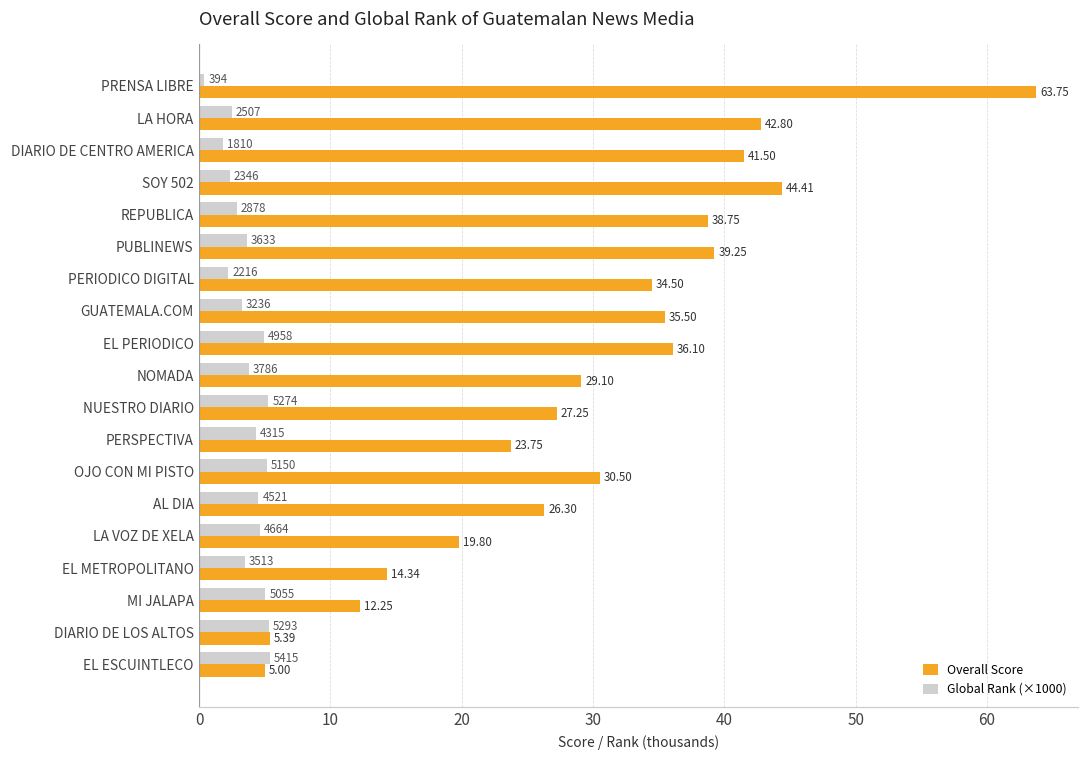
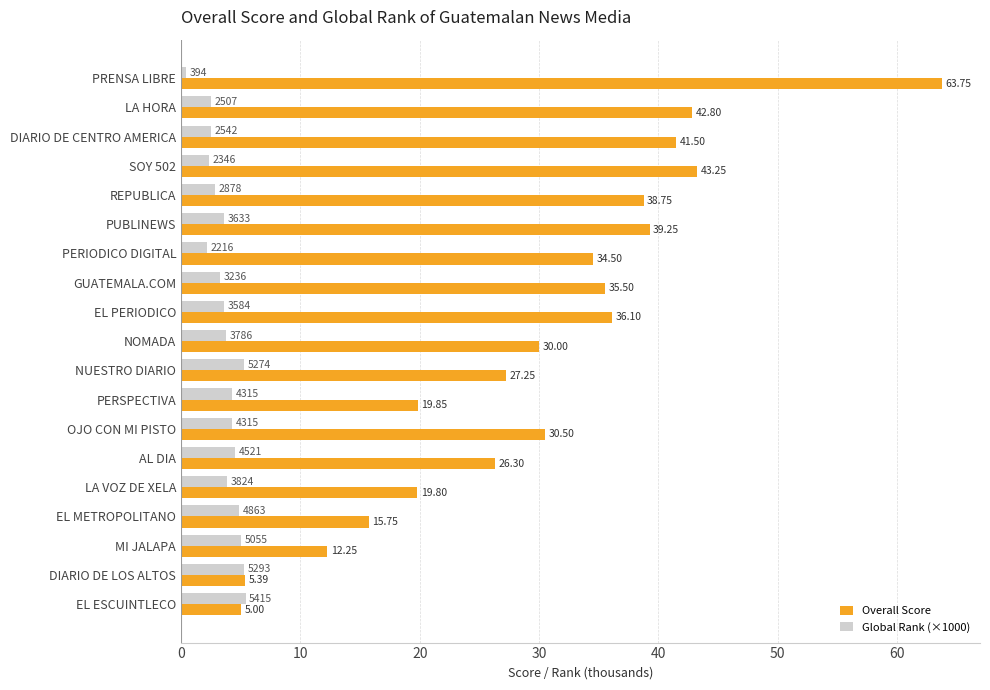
Global Rank (×1000), DIARIO DE CENTRO AMERICA: 1810 -> 2542
Overall Score, SOY 502: 44.41 -> 43.25
Global Rank (×1000), EL PERIODICO: 4958 -> 3584
Overall Score, NOMADA: 29.10 -> 30.00
Overall Score, PERSPECTIVA: 23.75 -> 19.85
Global Rank (×1000), OJO CON MI PISTO: 5150 -> 4315
Global Rank (×1000), LA VOZ DE XELA: 4664 -> 3824
Global Rank (×1000), EL METROPOLITANO: 3513 -> 4863
Overall Score, EL METROPOLITANO: 14.34 -> 15.75
